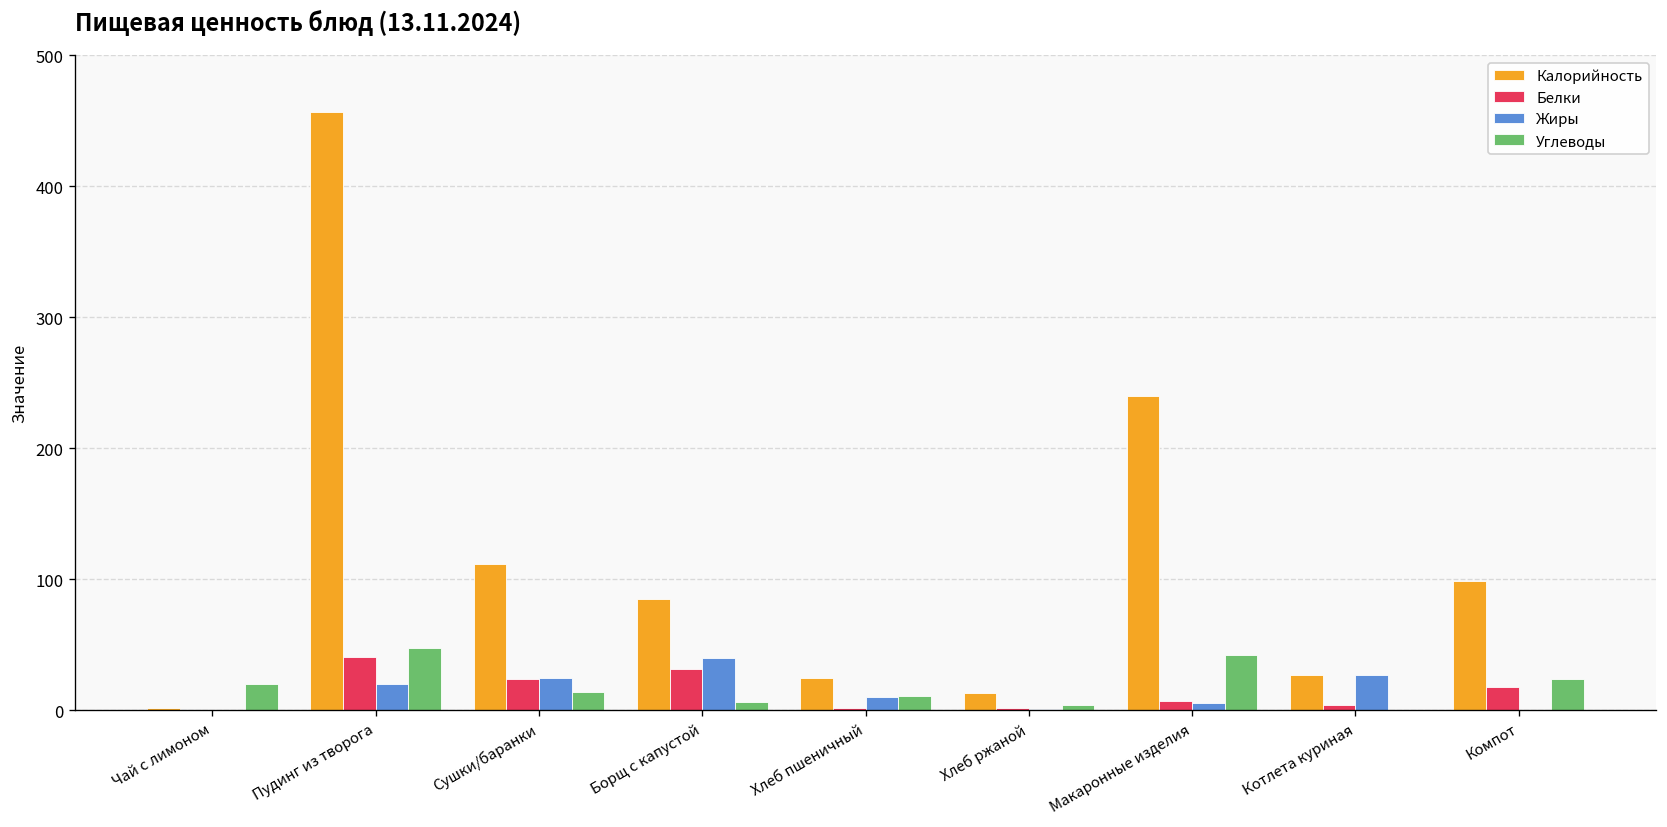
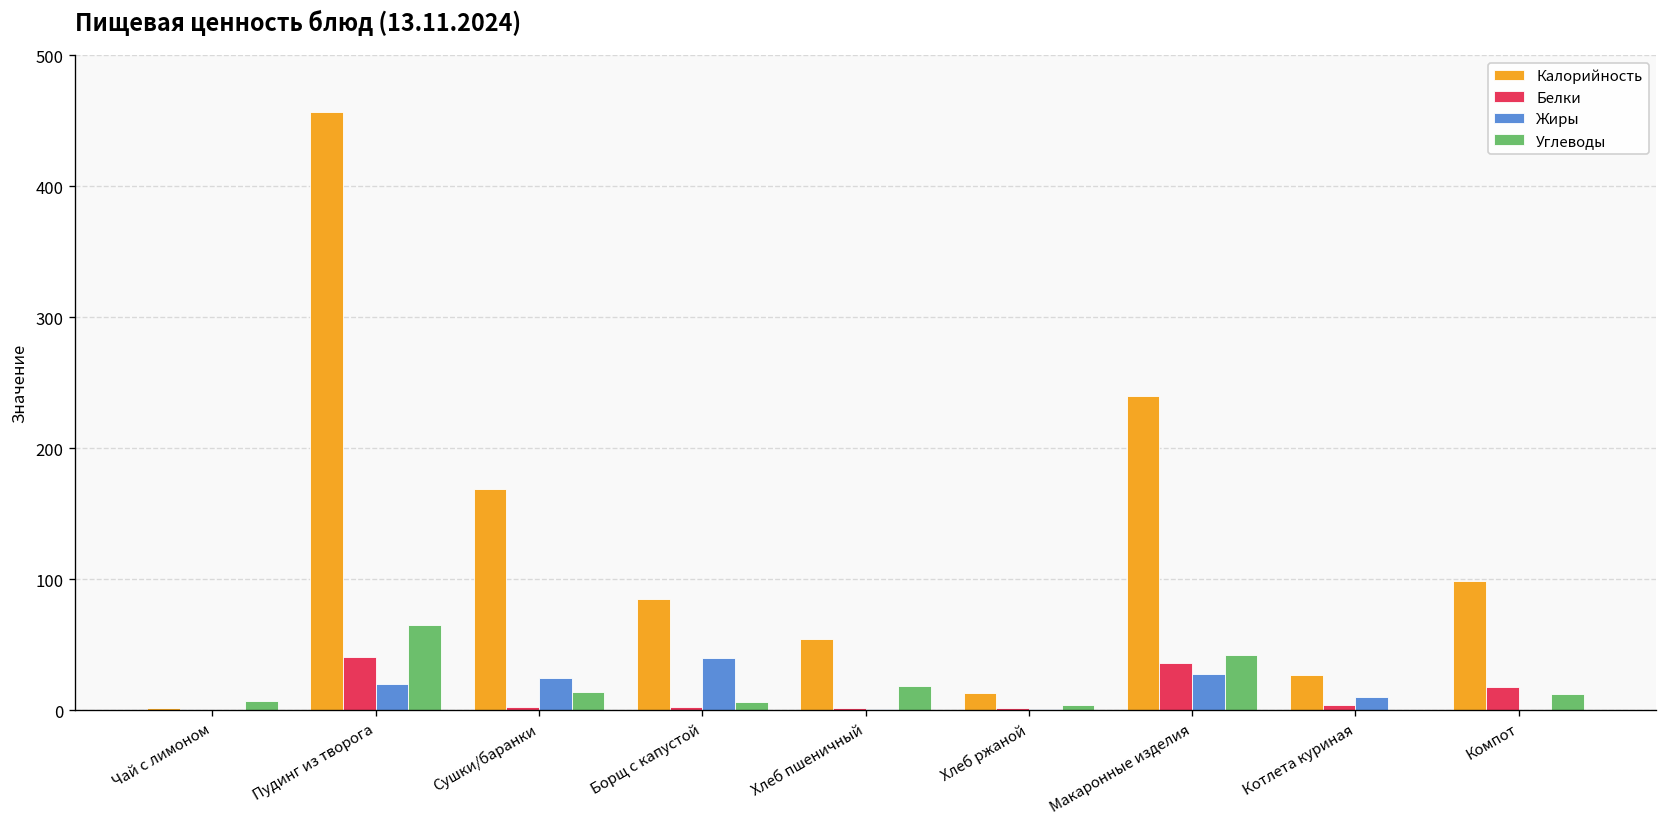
Углеводы, Чай с лимоном: 20 -> 7
Углеводы, Пудинг из творога: 47 -> 65
Калорийность, Сушки/баранки: 112 -> 169
Белки, Сушки/баранки: 24 -> 2
Белки, Борщ с капустой: 32 -> 3
Калорийность, Хлеб пшеничный: 25 -> 55
Жиры, Хлеб пшеничный: 10 -> 1
Углеводы, Хлеб пшеничный: 11 -> 19
Белки, Макаронные изделия: 7 -> 36
Жиры, Макаронные изделия: 6 -> 28
Жиры, Котлета куриная: 27 -> 10
Углеводы, Компот: 24 -> 13
